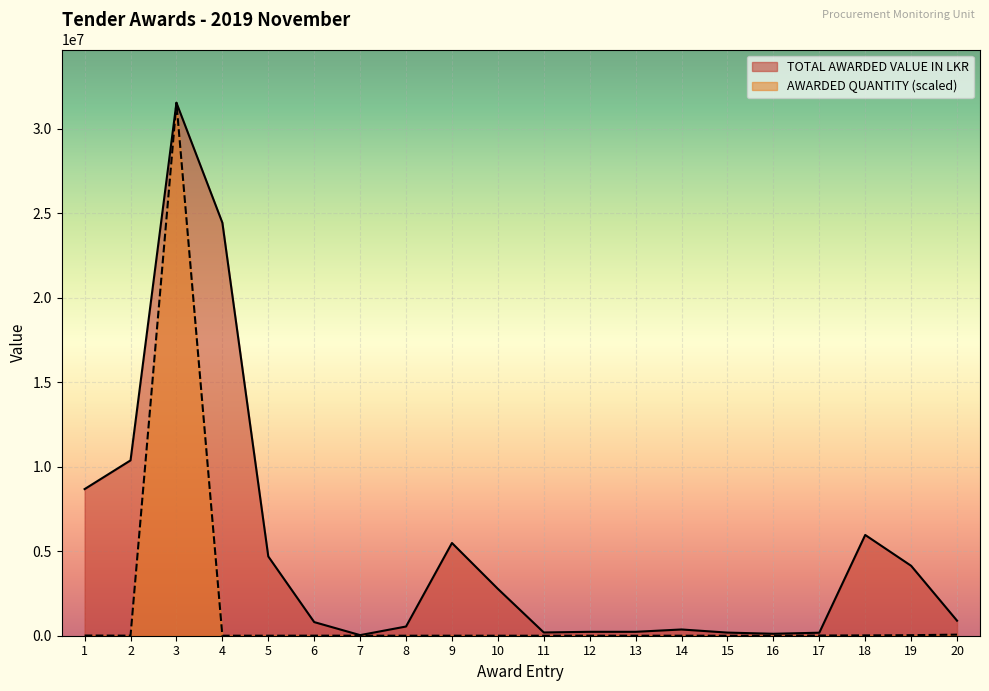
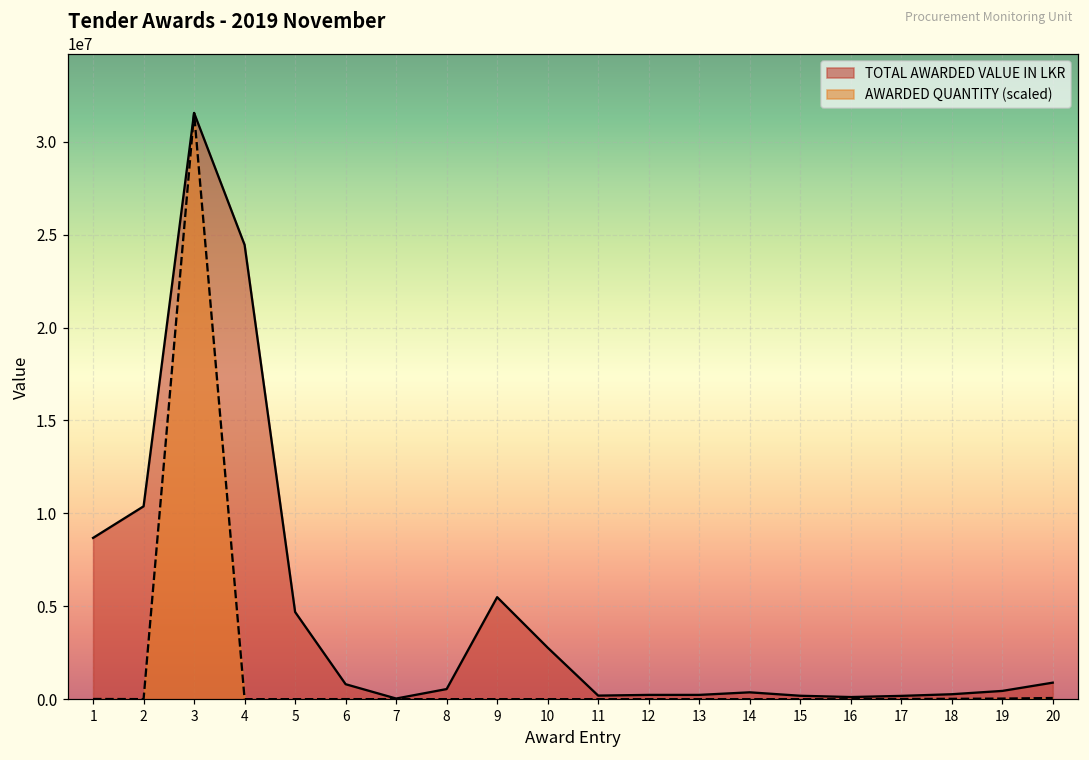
TOTAL AWARDED VALUE IN LKR, 18: 6000000 -> 300000
TOTAL AWARDED VALUE IN LKR, 19: 4100000 -> 400000
